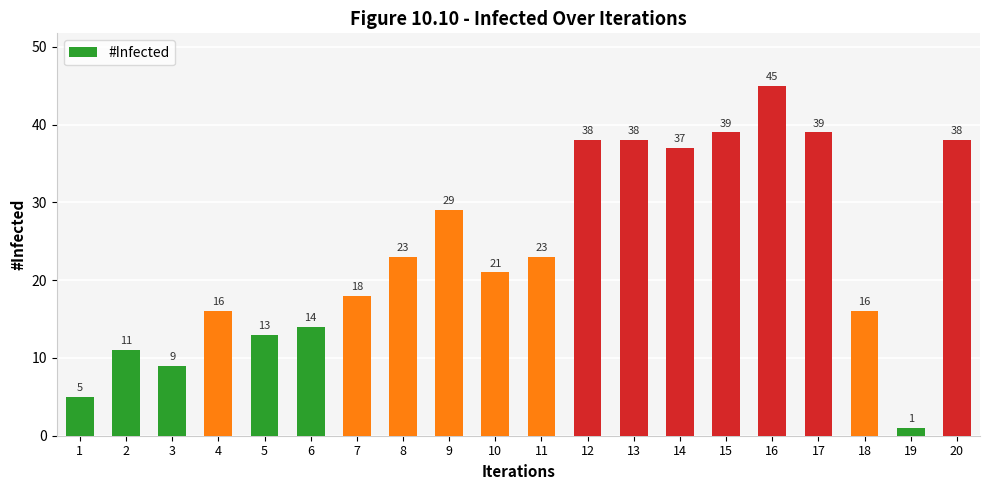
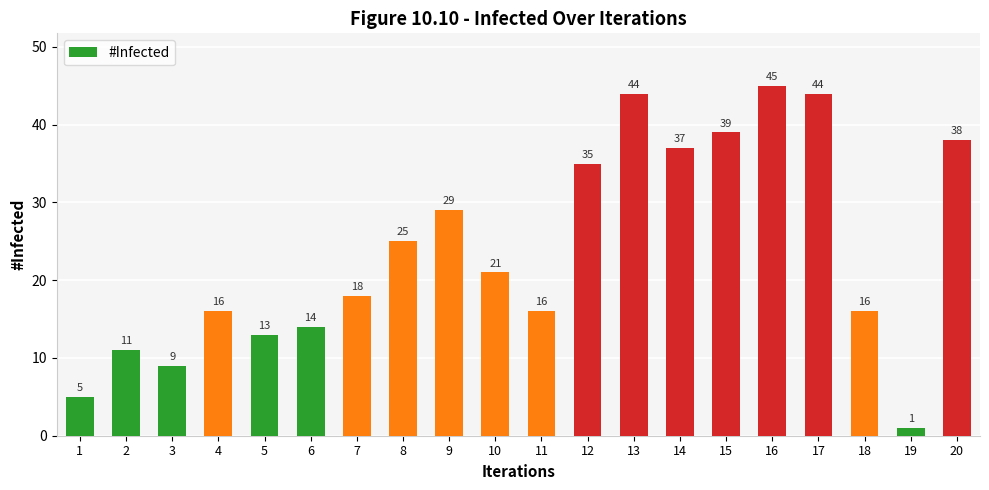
8: 23 -> 25
11: 23 -> 16
12: 38 -> 35
13: 38 -> 44
17: 39 -> 44
